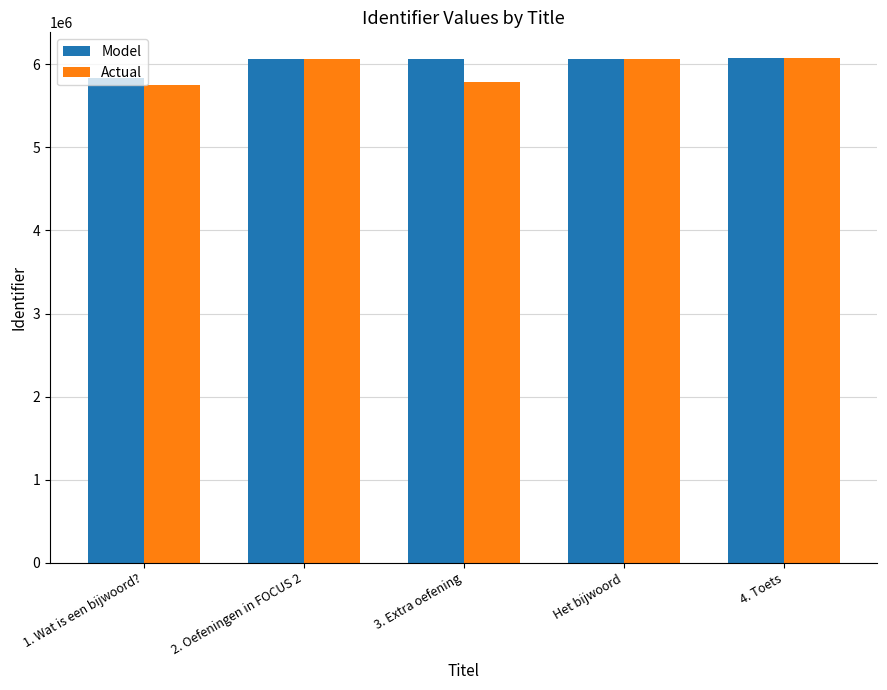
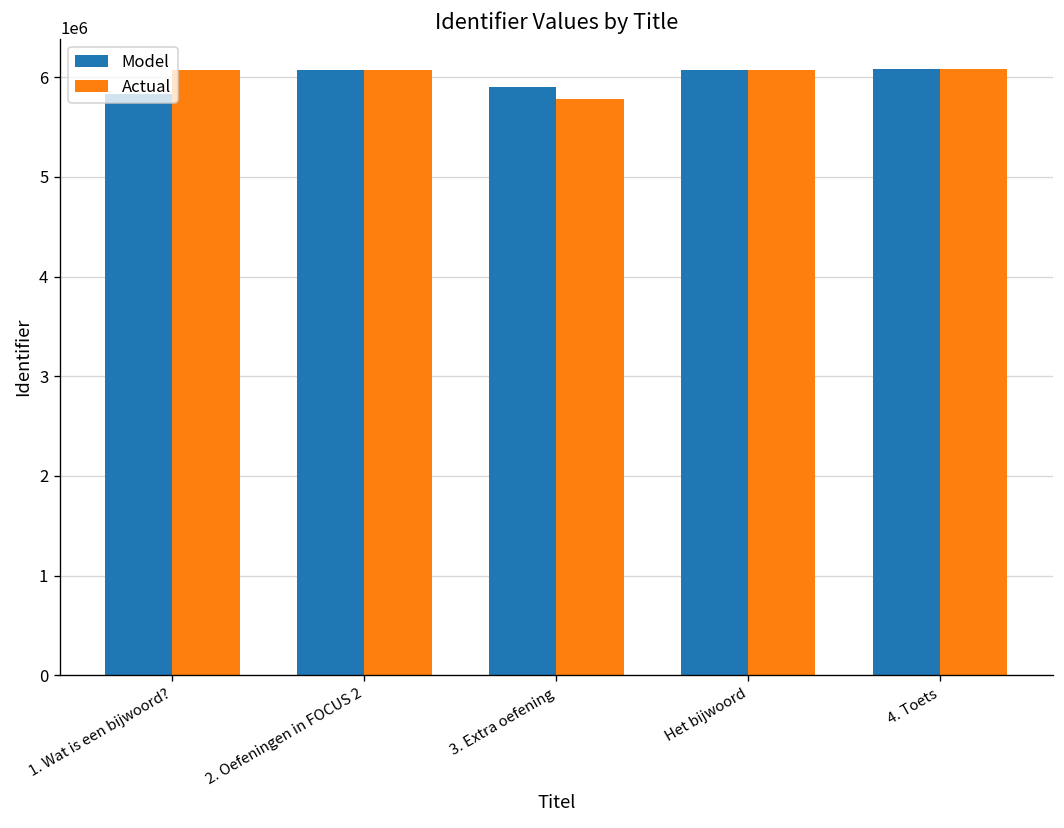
Actual, 1. Wat is een bijwoord?: 5700000 -> 6100000
Model, 3. Extra oefening: 6100000 -> 5900000
